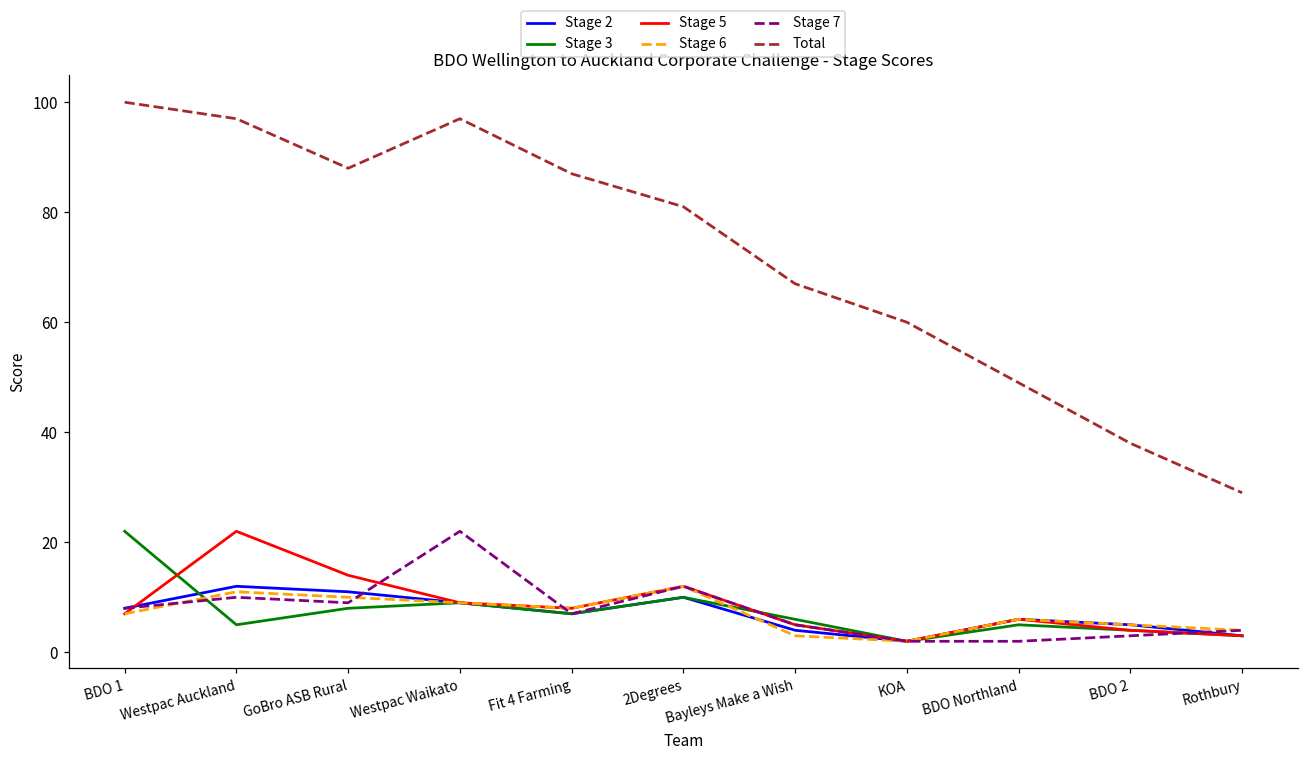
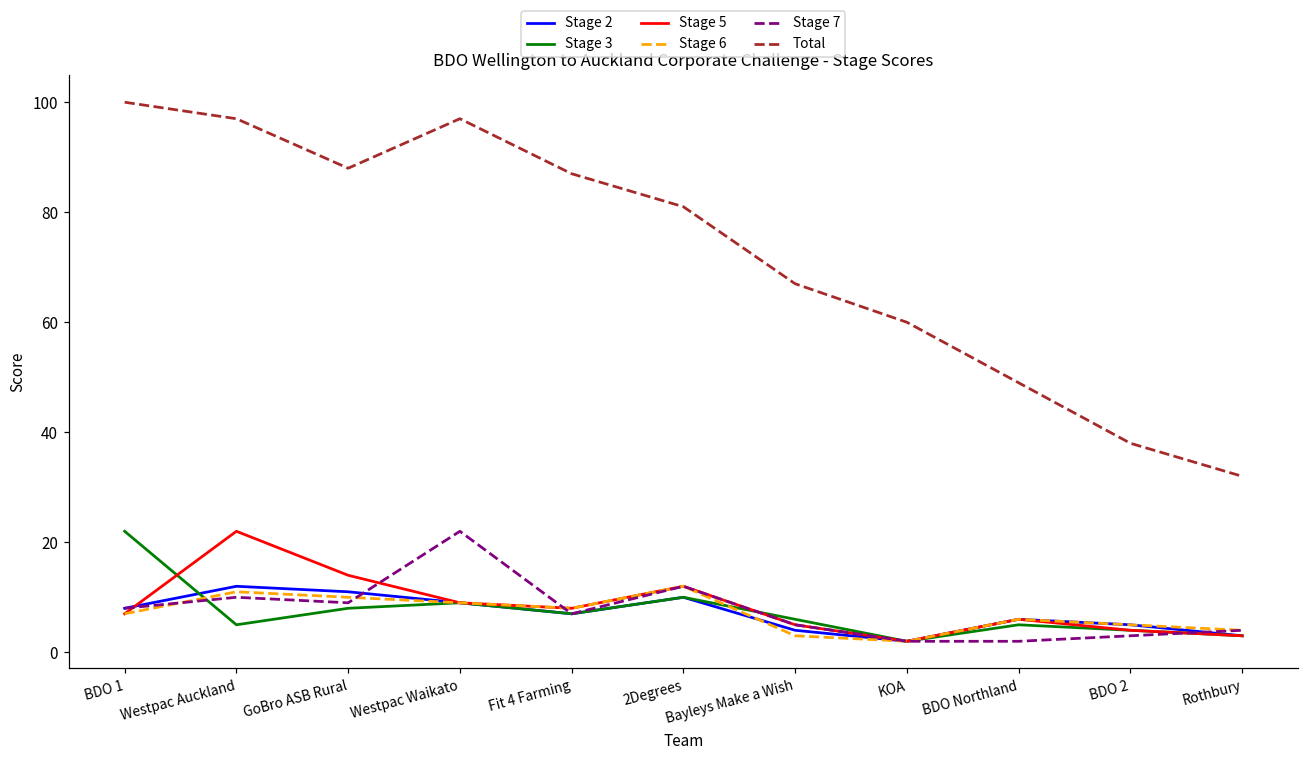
Total, Rothbury: 29 -> 32
